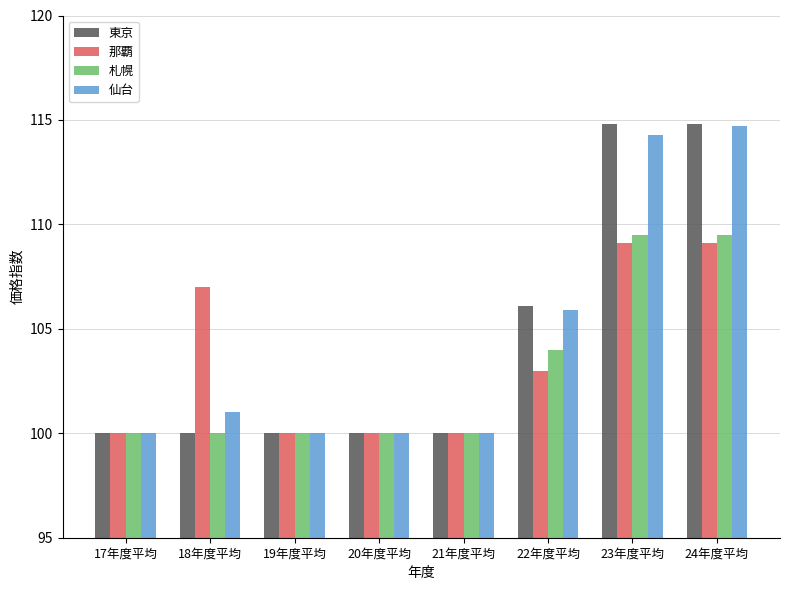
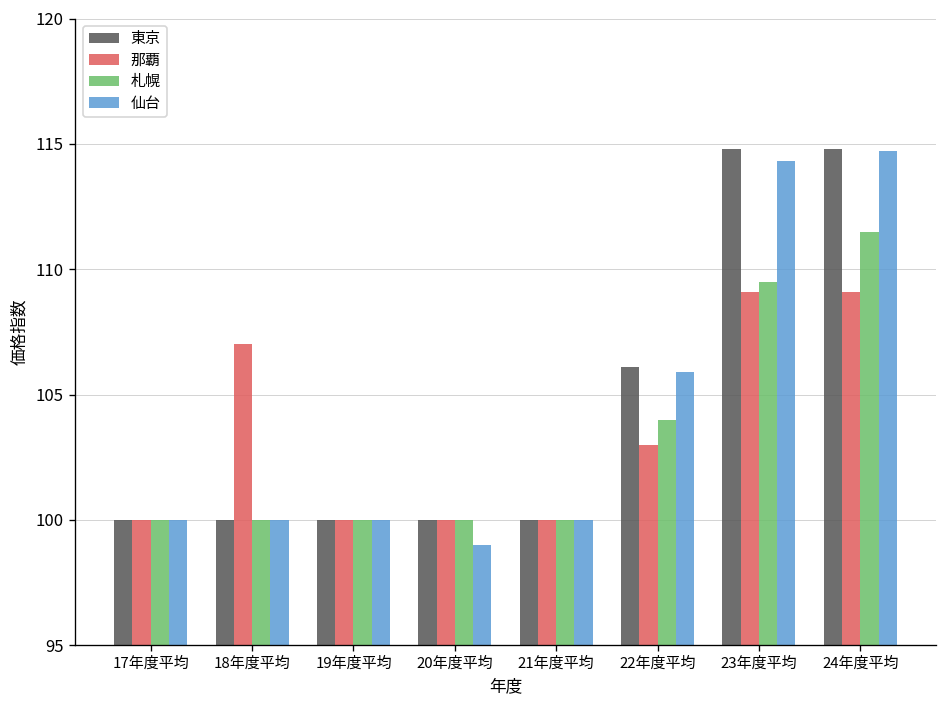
仙台, 18年度平均: 101 -> 100
仙台, 20年度平均: 100 -> 99
札幌, 24年度平均: 109.5 -> 111.5
